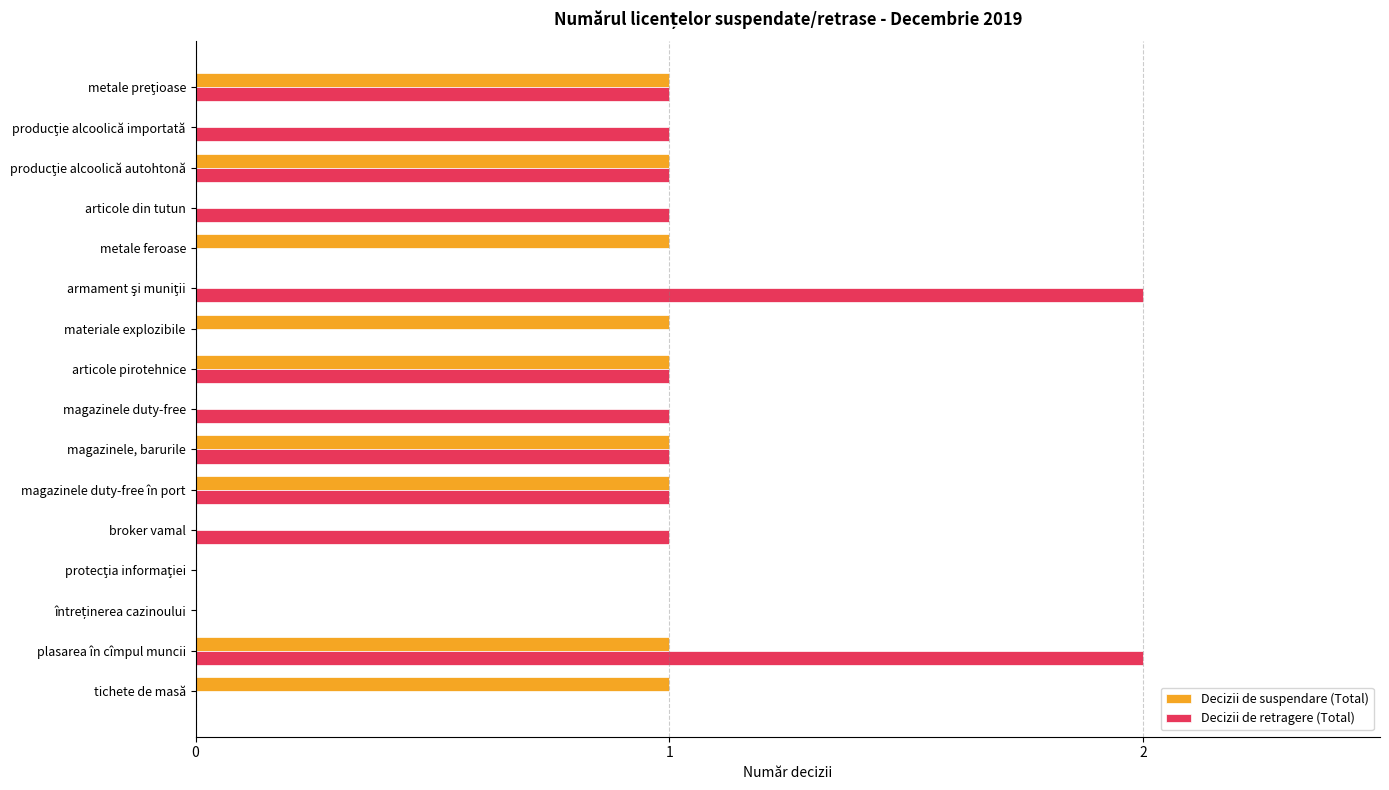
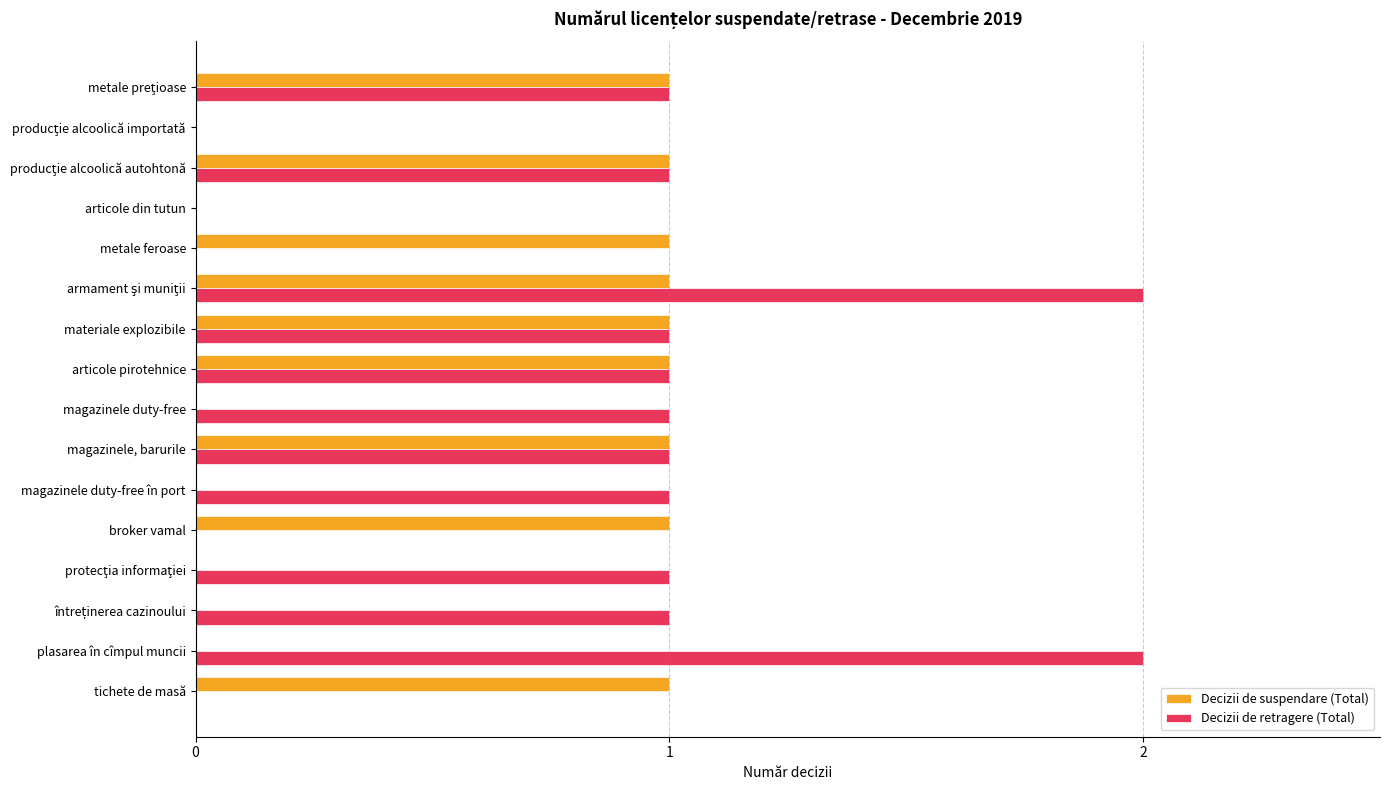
Decizii de retragere (Total), producţie alcoolică importată: 1 -> 0
Decizii de retragere (Total), articole din tutun: 1 -> 0
Decizii de suspendare (Total), armament şi muniţii: 0 -> 1
Decizii de retragere (Total), materiale explozibile: 0 -> 1
Decizii de suspendare (Total), magazinele duty-free în port: 1 -> 0
Decizii de suspendare (Total), broker vamal: 0 -> 1
Decizii de retragere (Total), broker vamal: 1 -> 0
Decizii de retragere (Total), protecţia informaţiei: 0 -> 1
Decizii de retragere (Total), întreținerea cazinoului: 0 -> 1
Decizii de suspendare (Total), plasarea în cîmpul muncii: 1 -> 0
